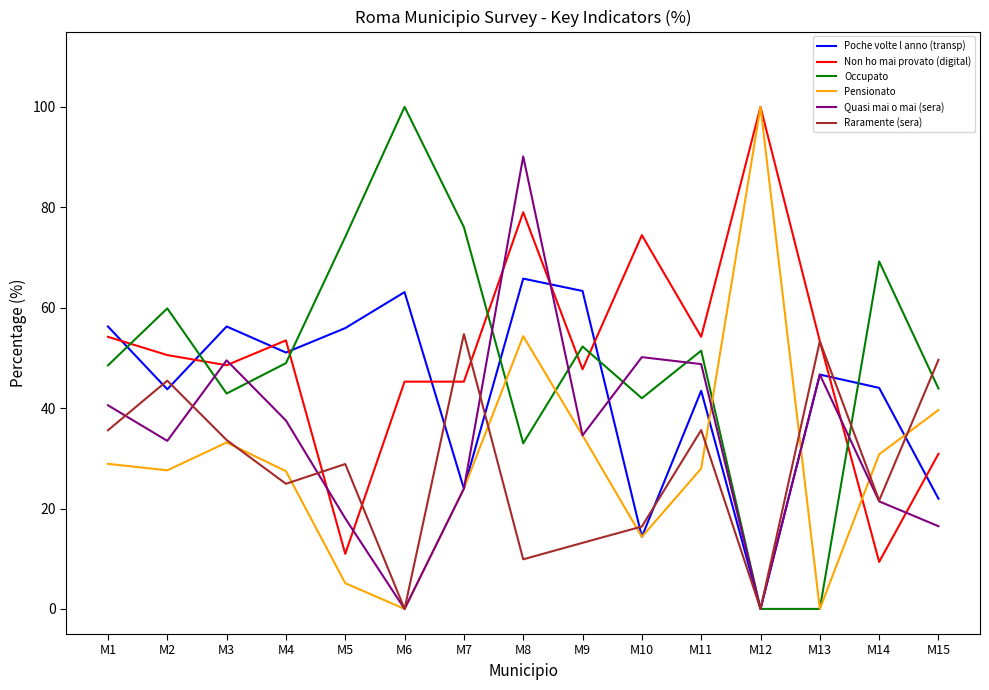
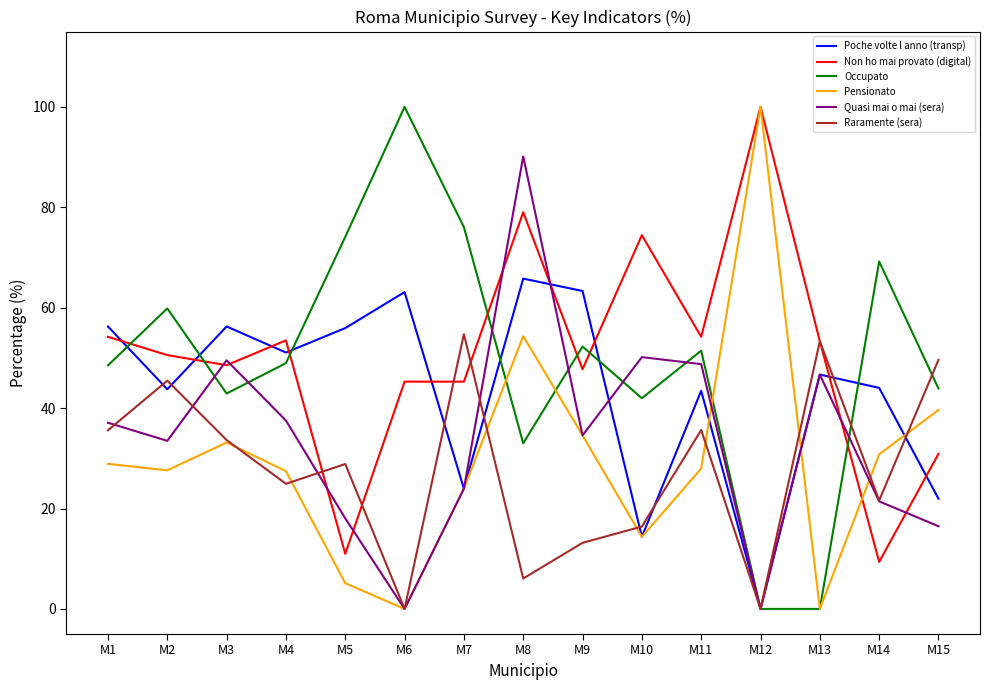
Quasi mai o mai (sera), M1: 41 -> 37
Raramente (sera), M8: 10 -> 6
